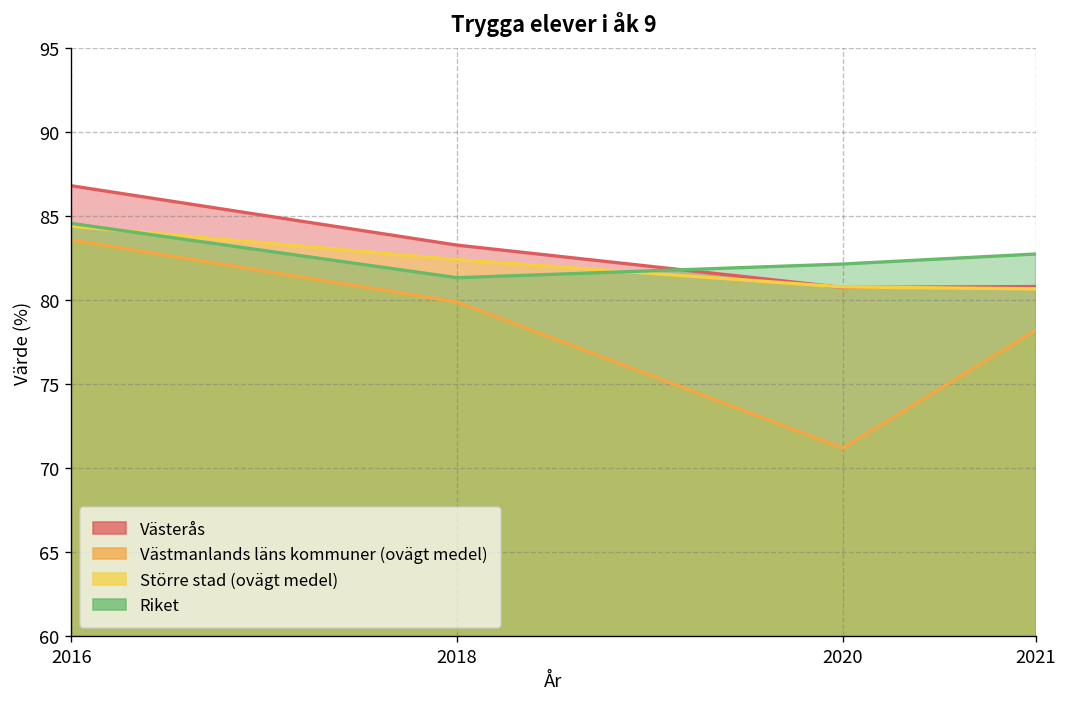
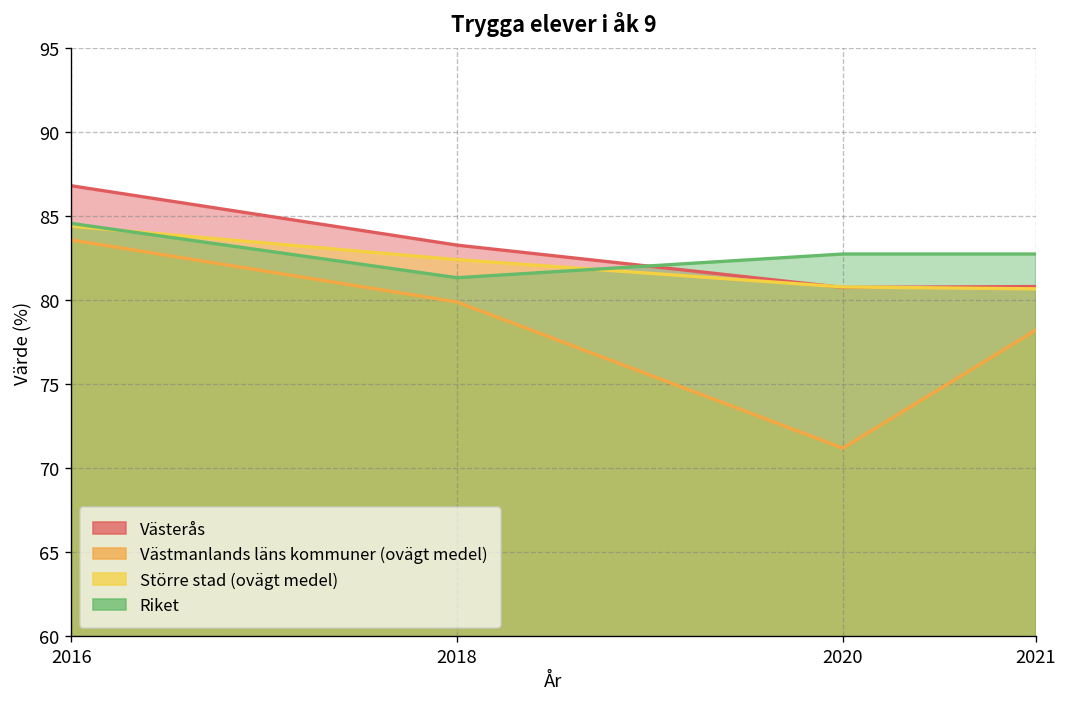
Riket, 2020: 82.1 -> 82.7
